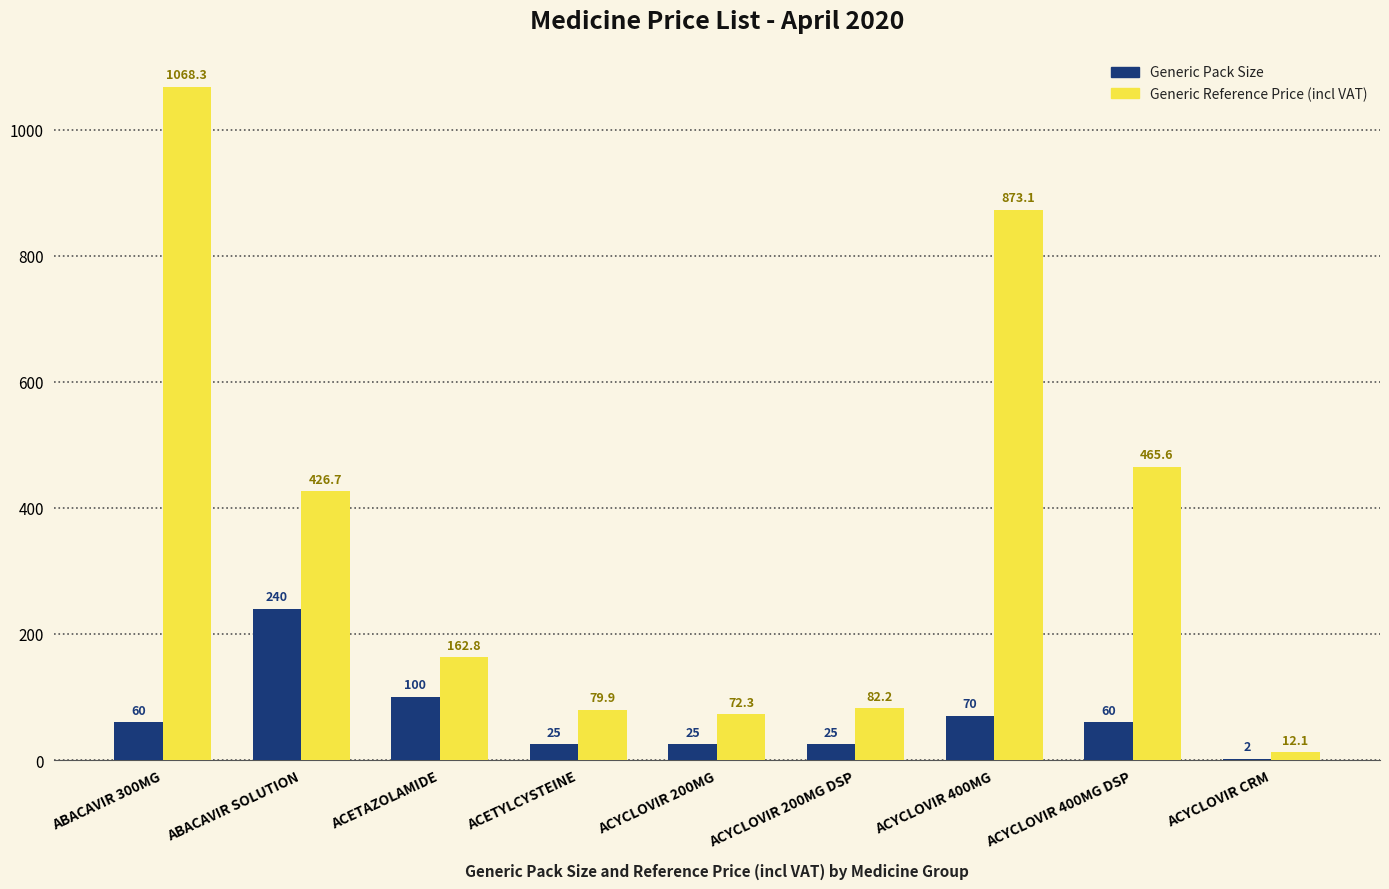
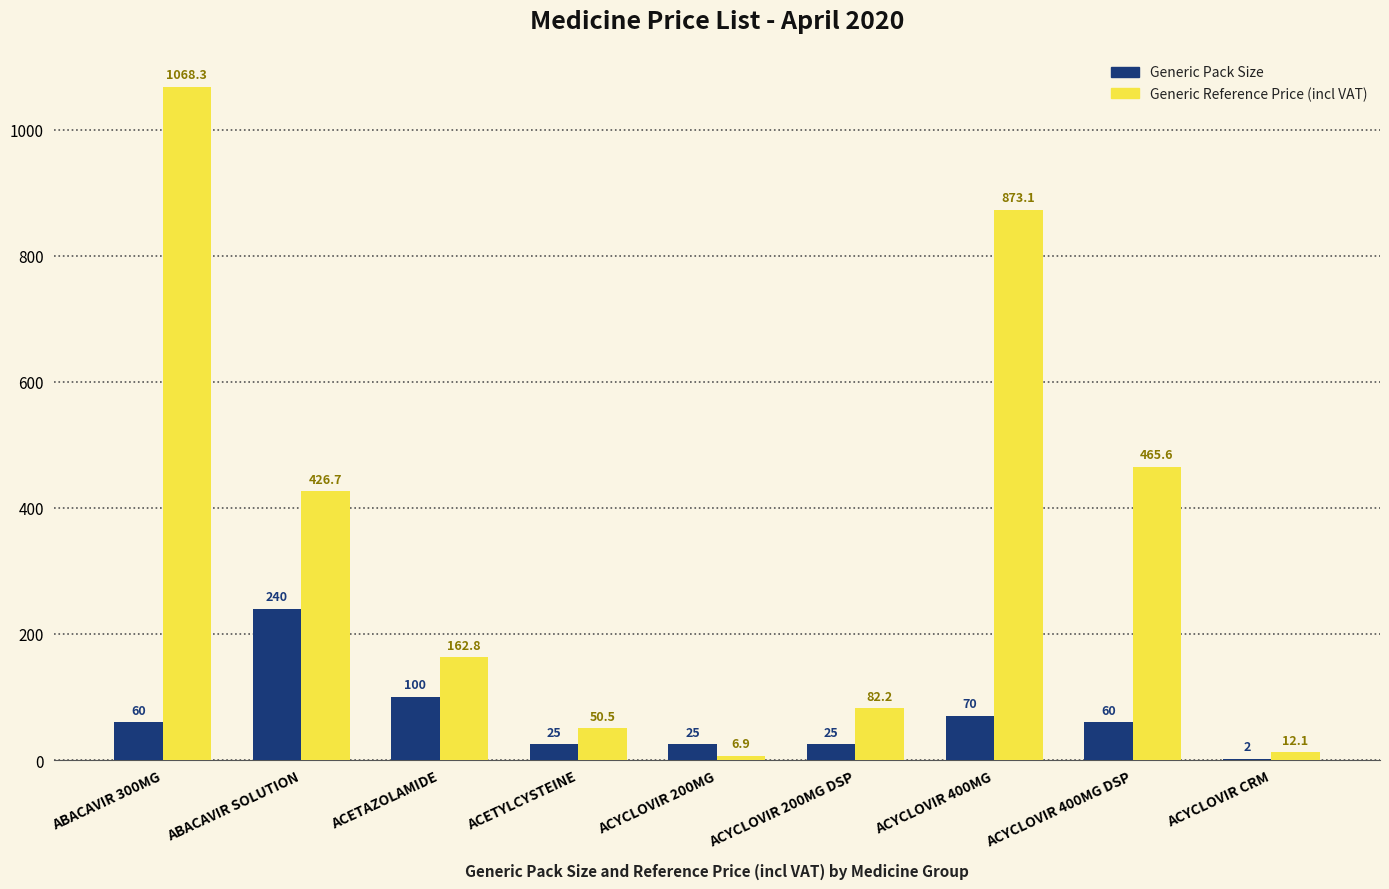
Generic Reference Price (incl VAT), ACETYLCYSTEINE: 79.9 -> 50.5
Generic Reference Price (incl VAT), ACYCLOVIR 200MG: 72.3 -> 6.9
